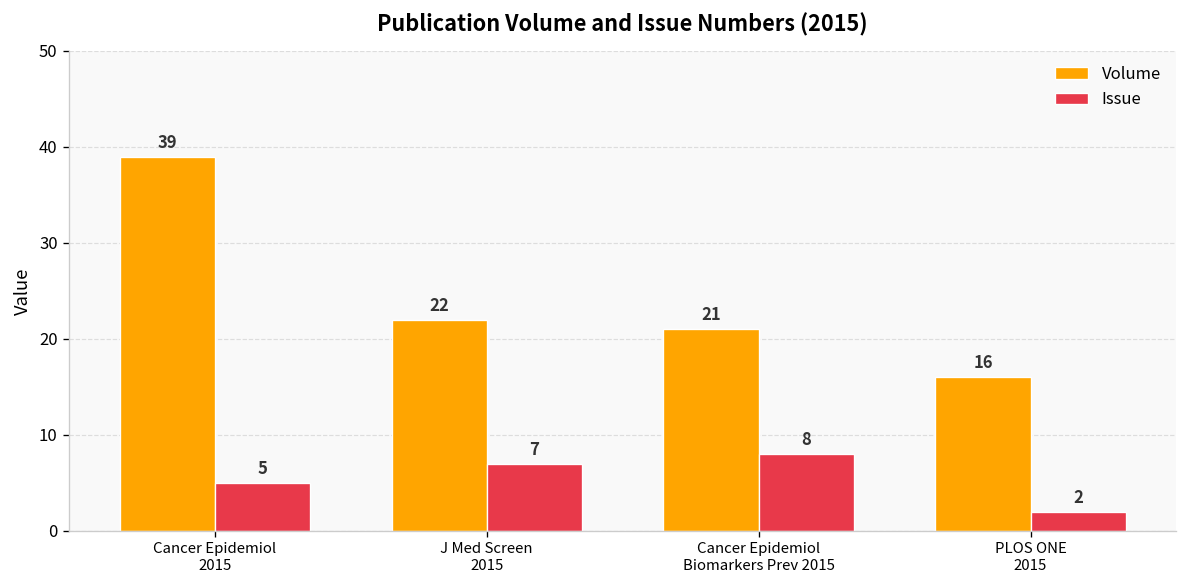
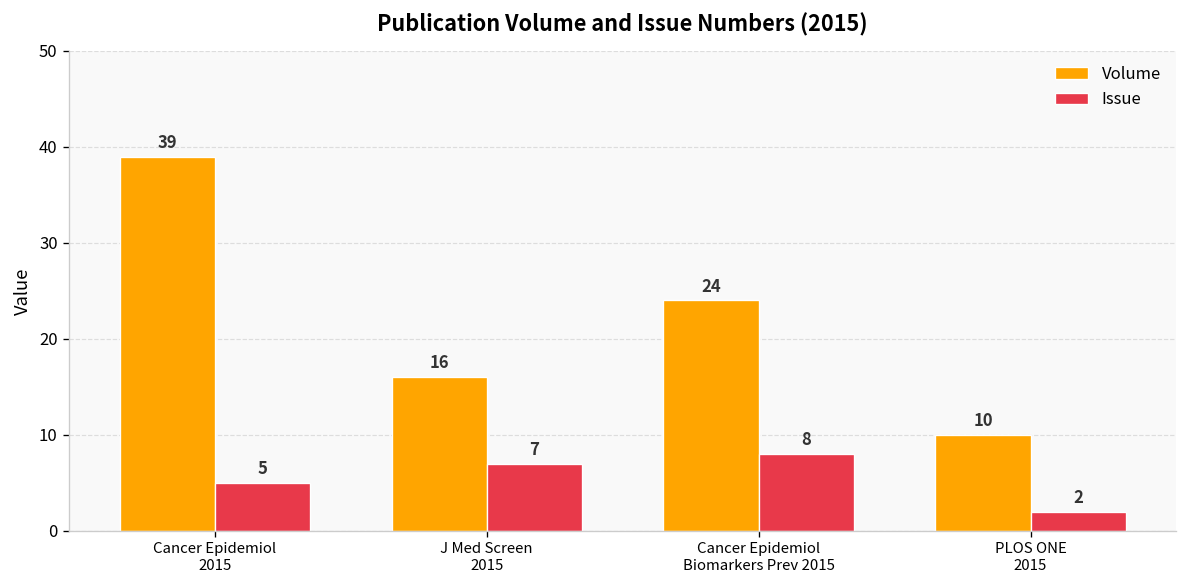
Volume, J Med Screen 2015: 22 -> 16
Volume, Cancer Epidemiol Biomarkers Prev 2015: 21 -> 24
Volume, PLOS ONE 2015: 16 -> 10
